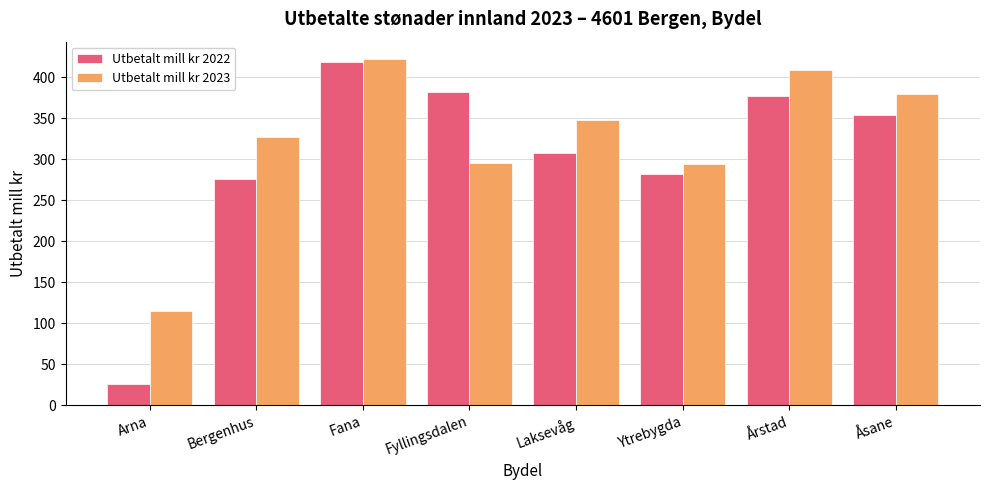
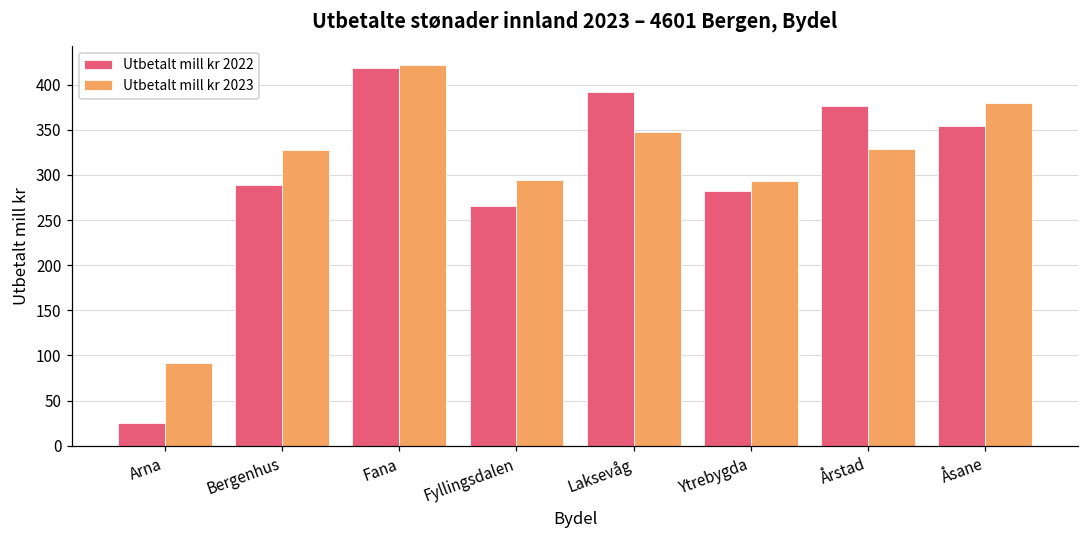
Utbetalt mill kr 2023, Arna: 110 -> 90
Utbetalt mill kr 2022, Bergenhus: 280 -> 290
Utbetalt mill kr 2022, Fyllingsdalen: 380 -> 270
Utbetalt mill kr 2022, Laksevåg: 310 -> 390
Utbetalt mill kr 2023, Årstad: 410 -> 330
